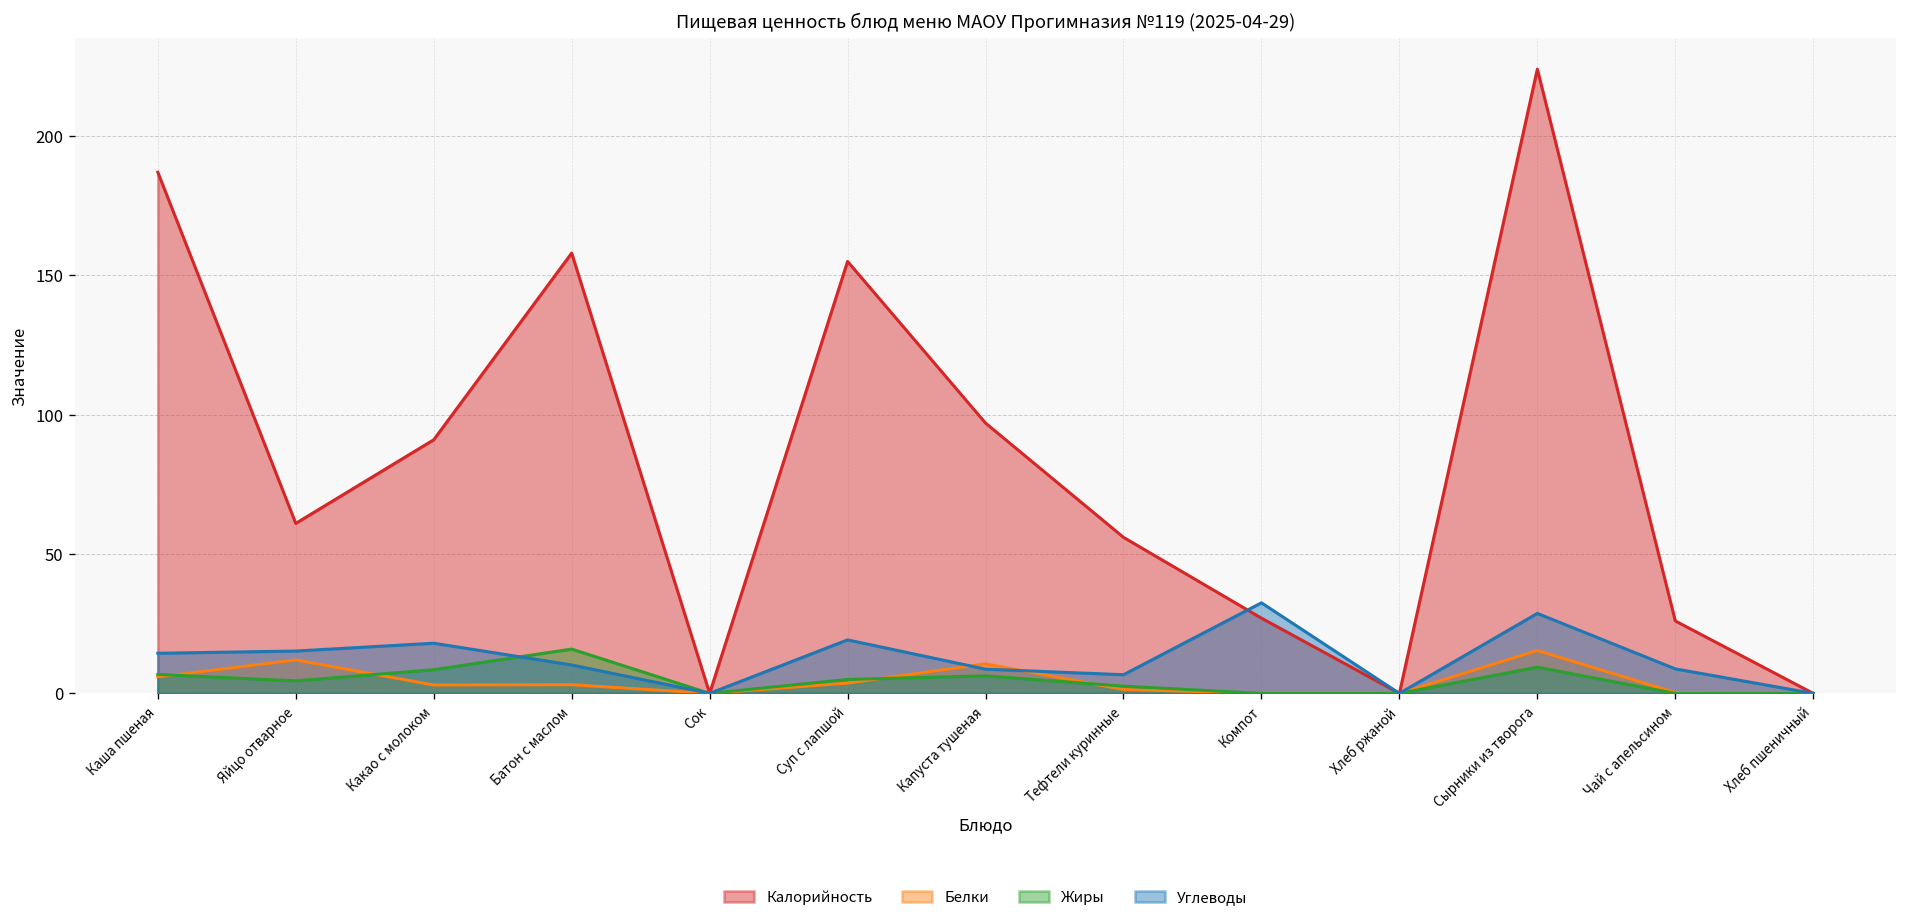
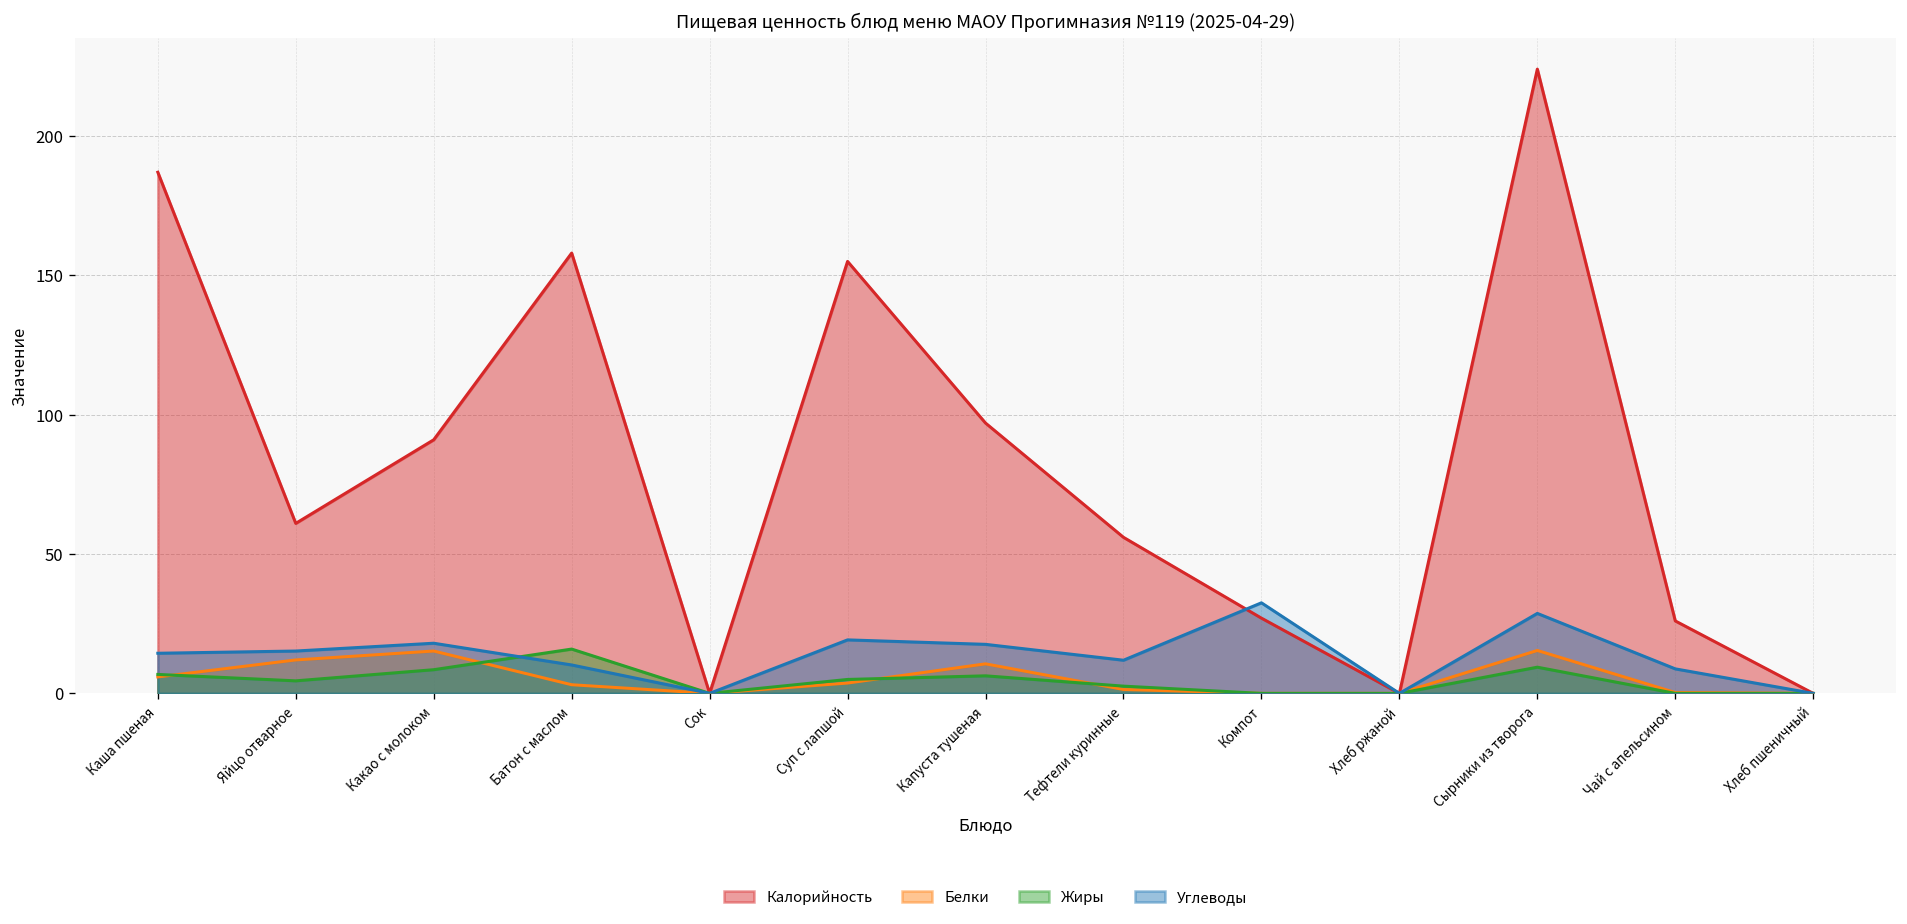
Белки, Какао с молоком: 3 -> 15
Углеводы, Капуста тушеная: 9 -> 18
Углеводы, Тефтели куринные: 7 -> 12
